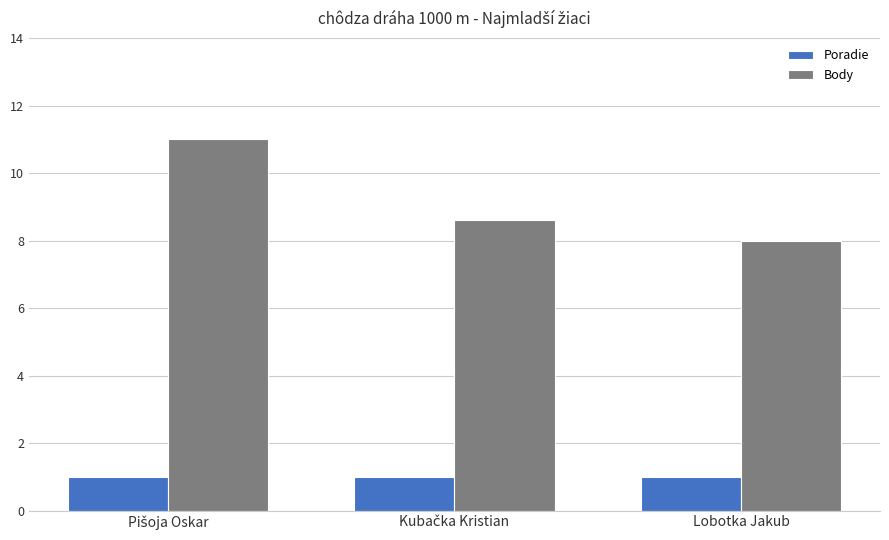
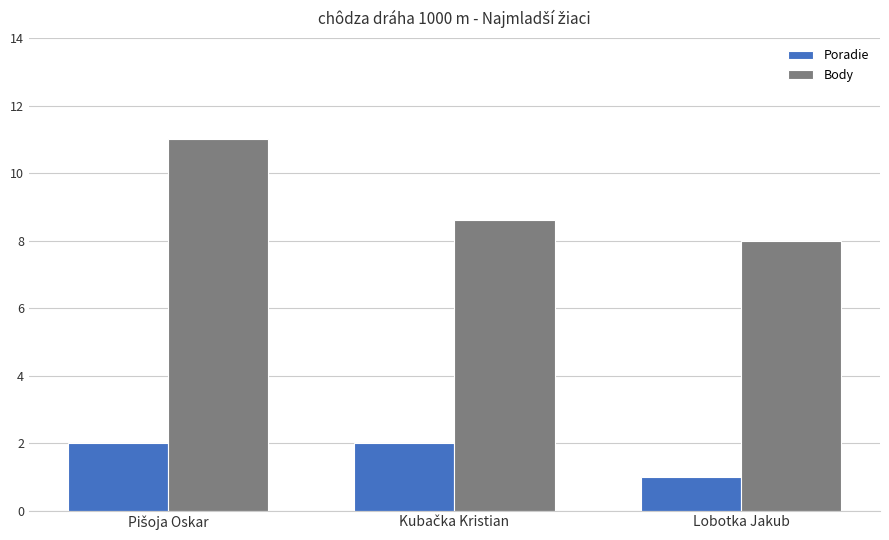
Poradie, Pišoja Oskar: 1 -> 2
Poradie, Kubačka Kristian: 1 -> 2
